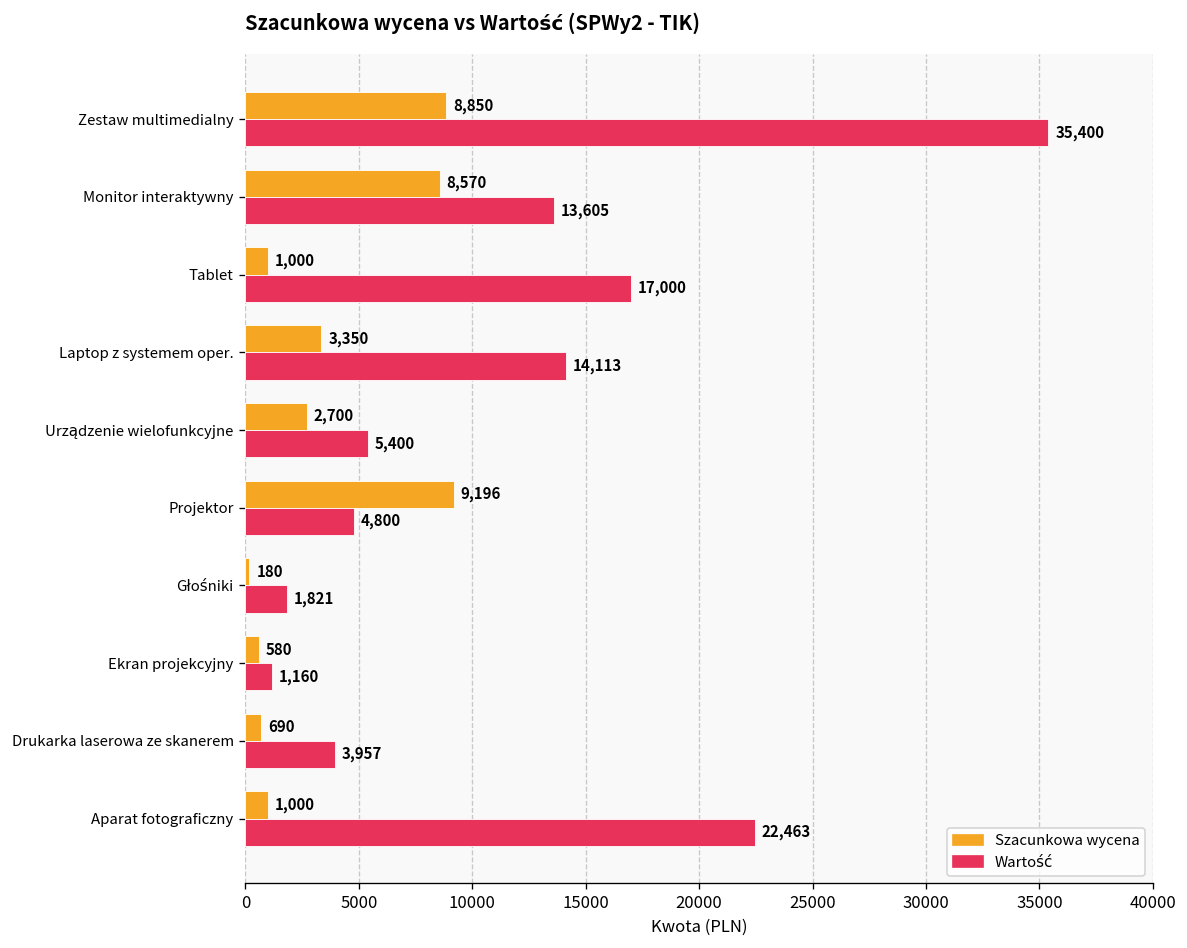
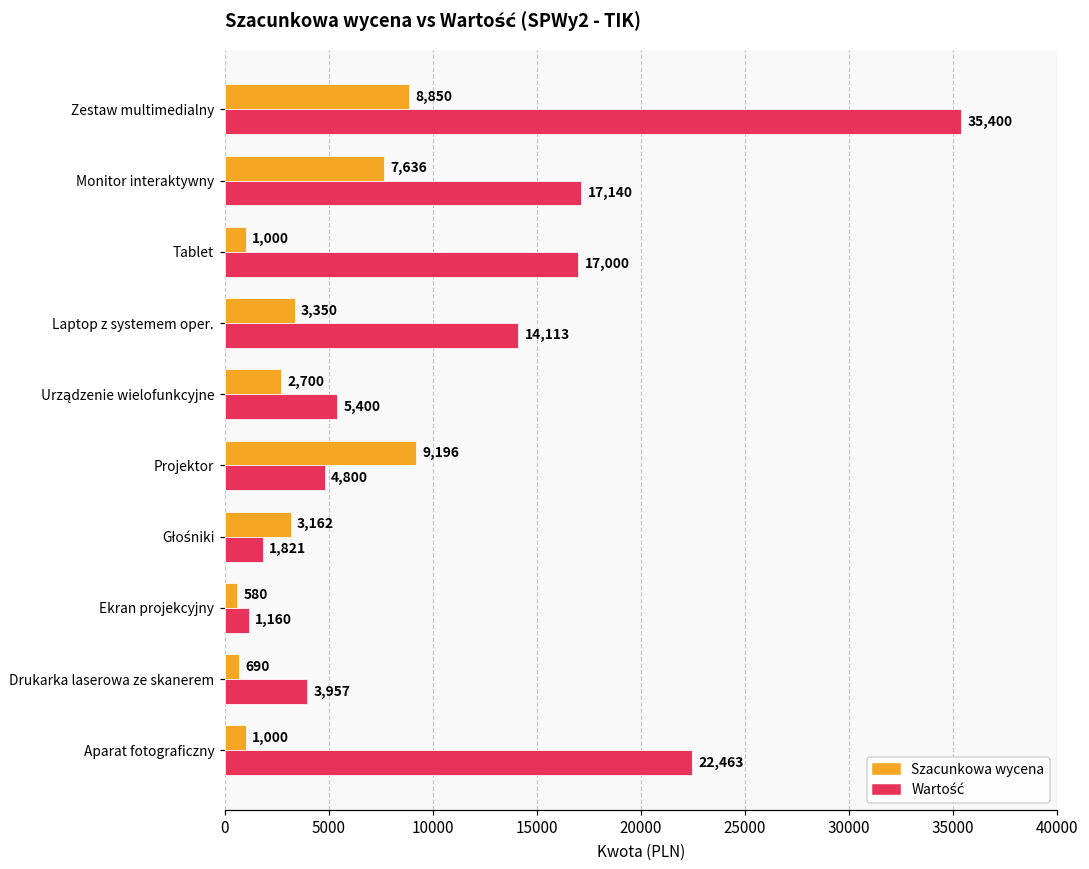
Szacunkowa wycena, Monitor interaktywny: 8,570 -> 7,636
Wartość, Monitor interaktywny: 13,605 -> 17,140
Szacunkowa wycena, Głośniki: 180 -> 3,162
